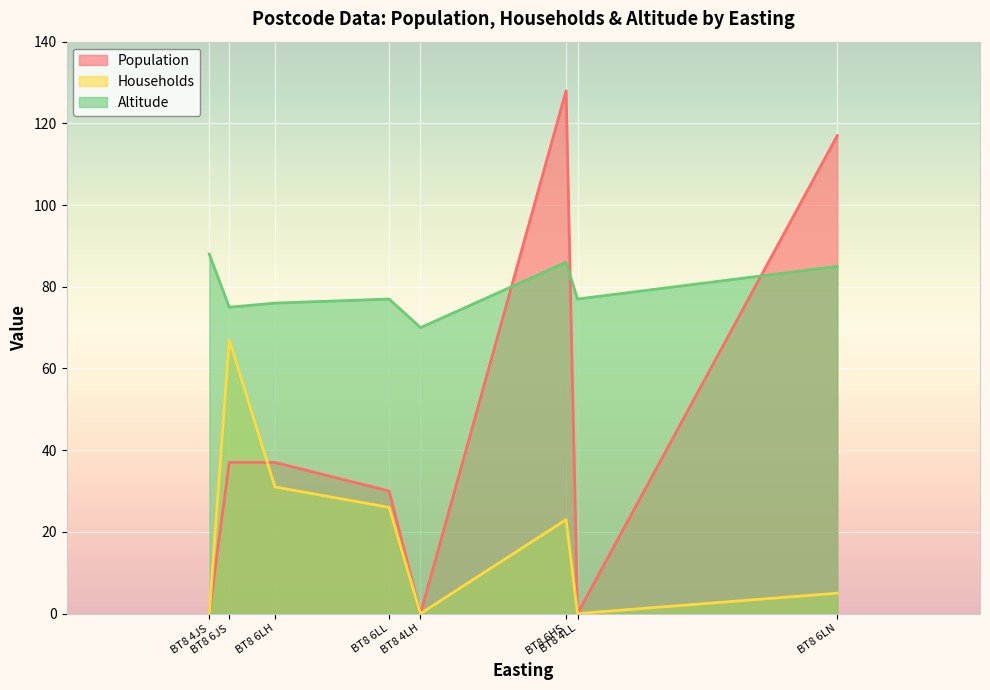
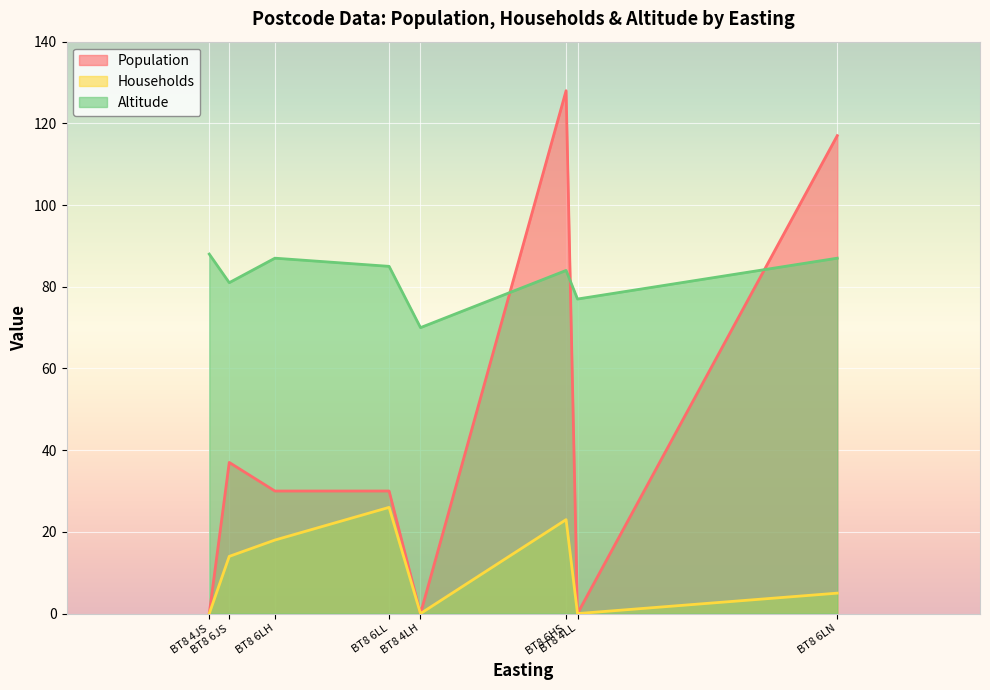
Households, BT8 6JS: 67 -> 14
Altitude, BT8 6JS: 75 -> 81
Population, BT8 6LH: 37 -> 30
Households, BT8 6LH: 31 -> 18
Altitude, BT8 6LH: 76 -> 87
Altitude, BT8 6LL: 77 -> 85
Altitude, BT8 6HS: 86 -> 84
Altitude, BT8 6LN: 85 -> 87
